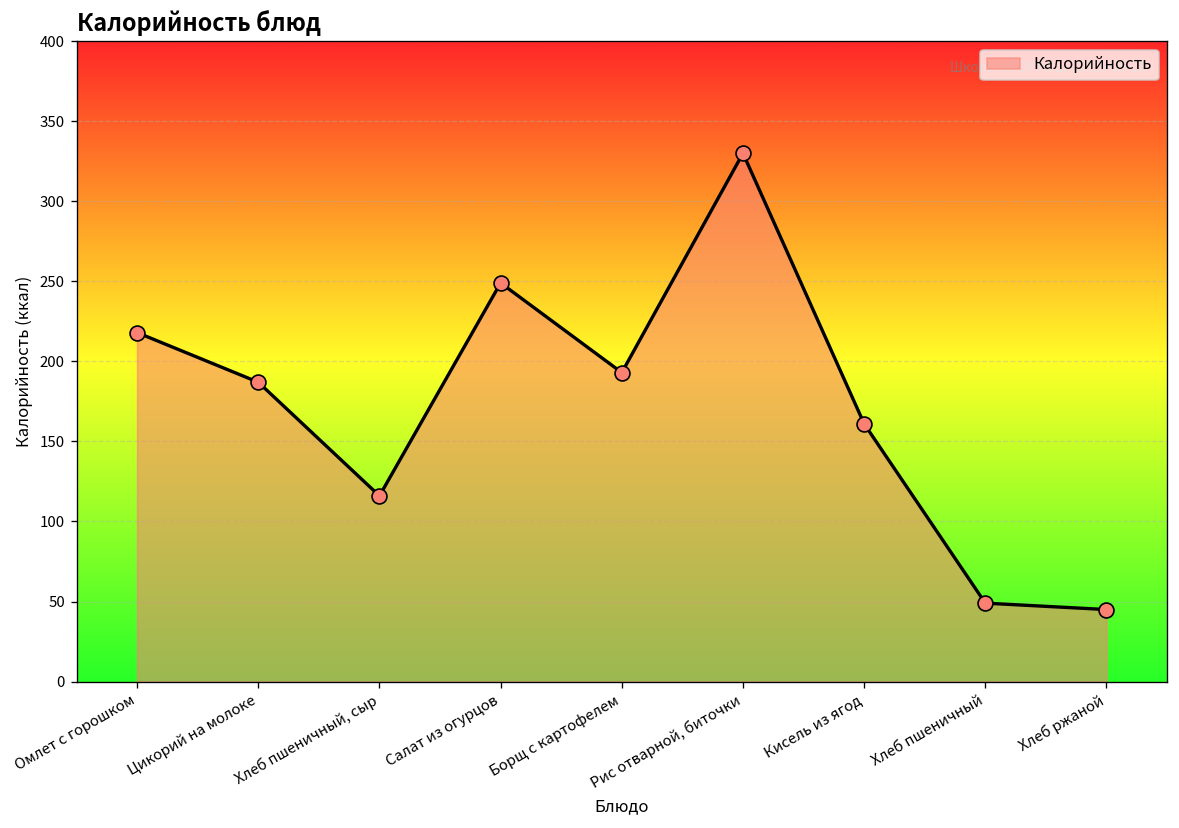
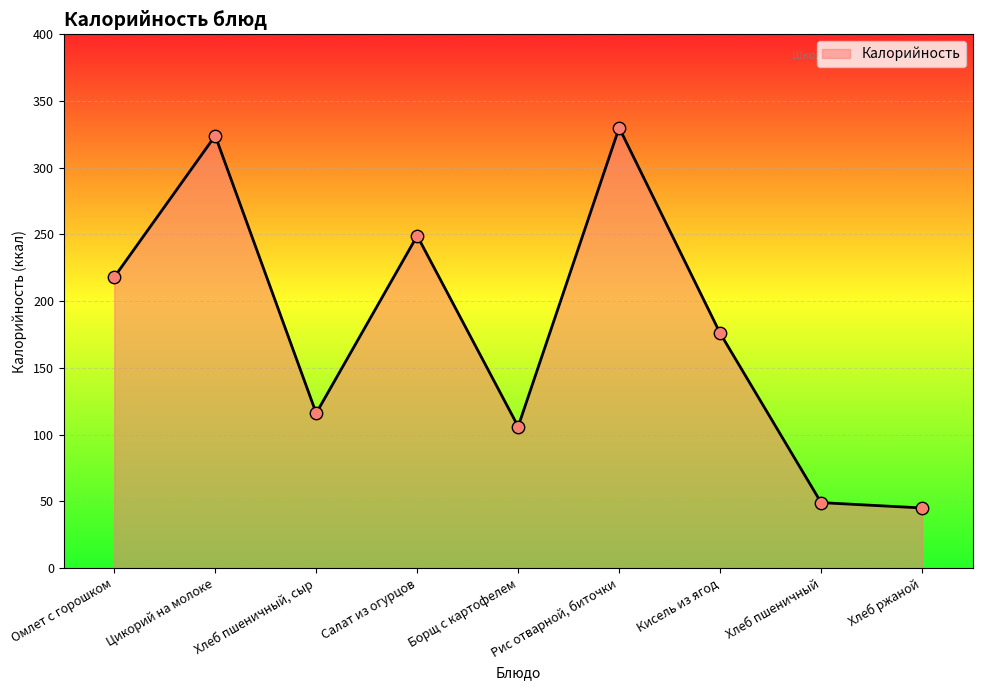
Цикорий на молоке: 187 -> 324
Борщ с картофелем: 193 -> 106
Кисель из ягод: 161 -> 176
